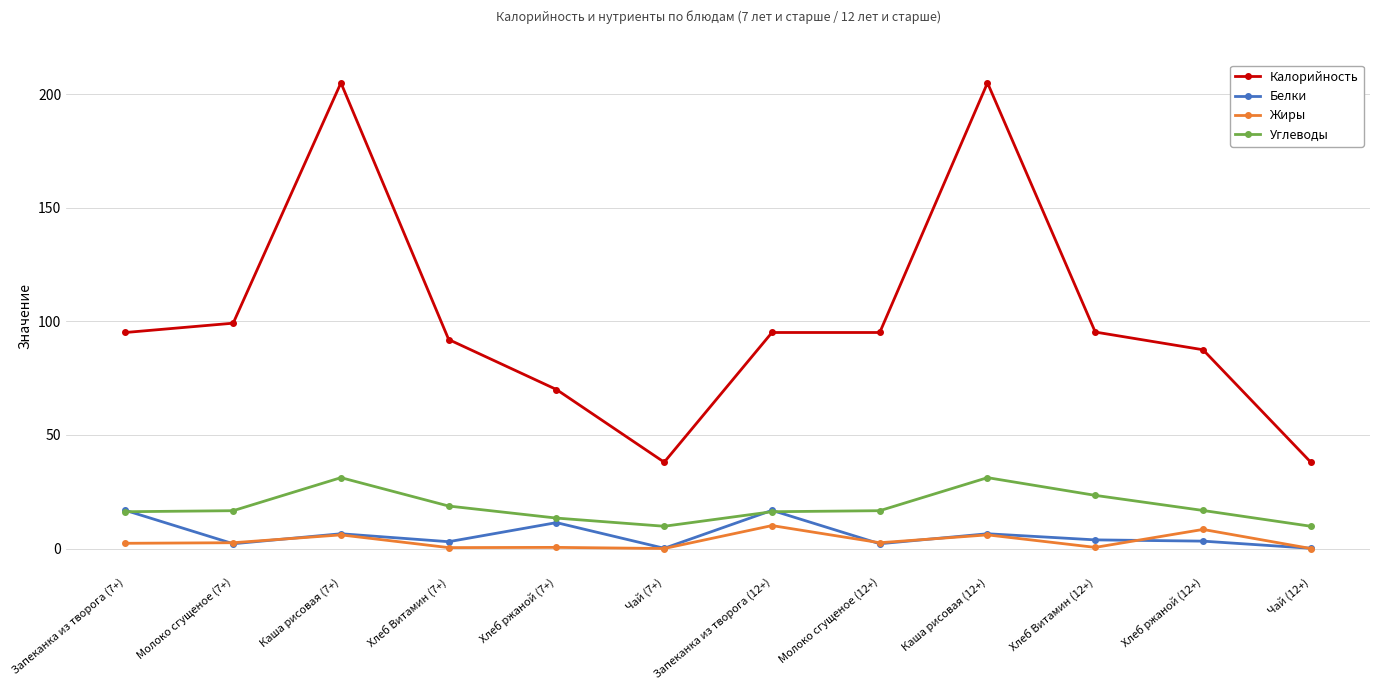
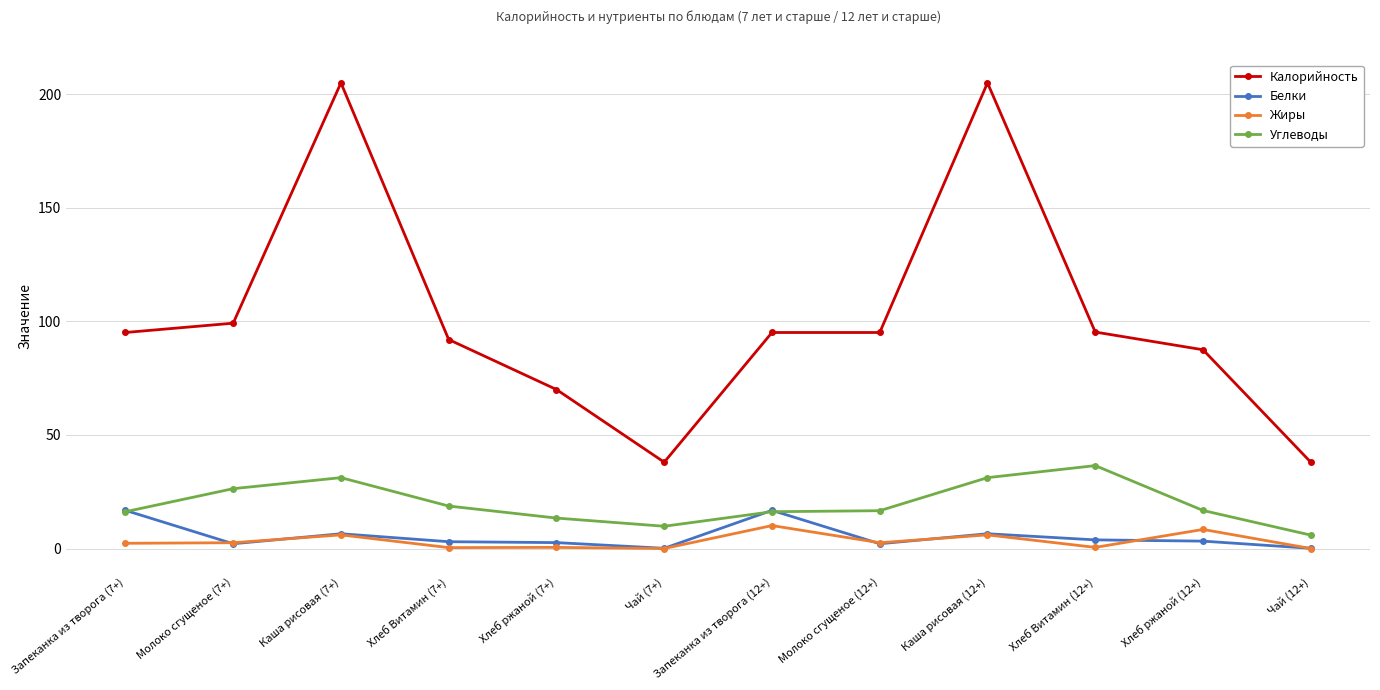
Углеводы, Молоко сгущеное (7+): 17 -> 26
Белки, Хлеб ржаной (7+): 11 -> 3
Углеводы, Хлеб Витамин (12+): 23 -> 37
Углеводы, Чай (12+): 10 -> 6
